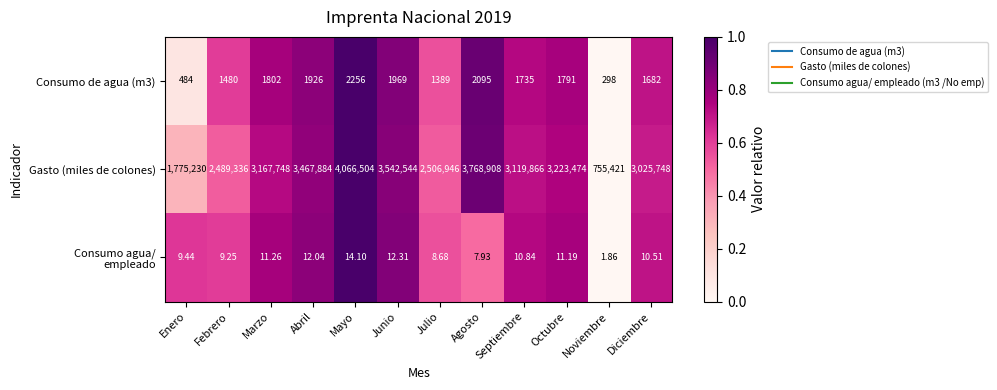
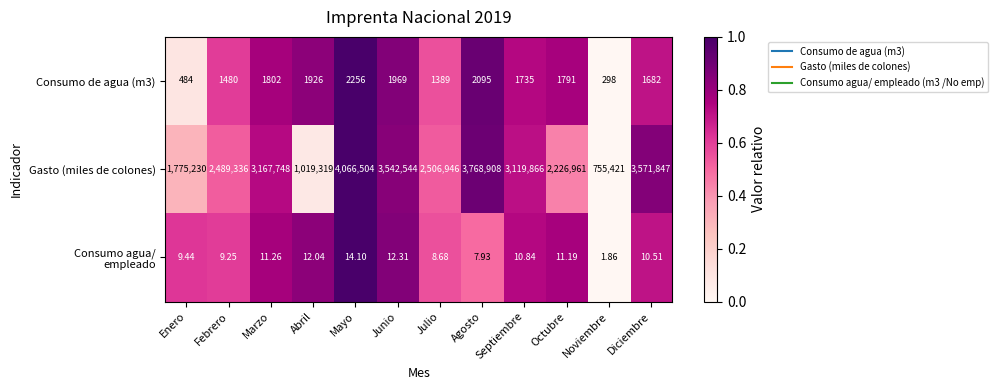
Gasto (miles de colones), Abril: 3,467,884 -> 1,019,319
Gasto (miles de colones), Octubre: 3,223,474 -> 2,226,961
Gasto (miles de colones), Diciembre: 3,025,748 -> 3,571,847
